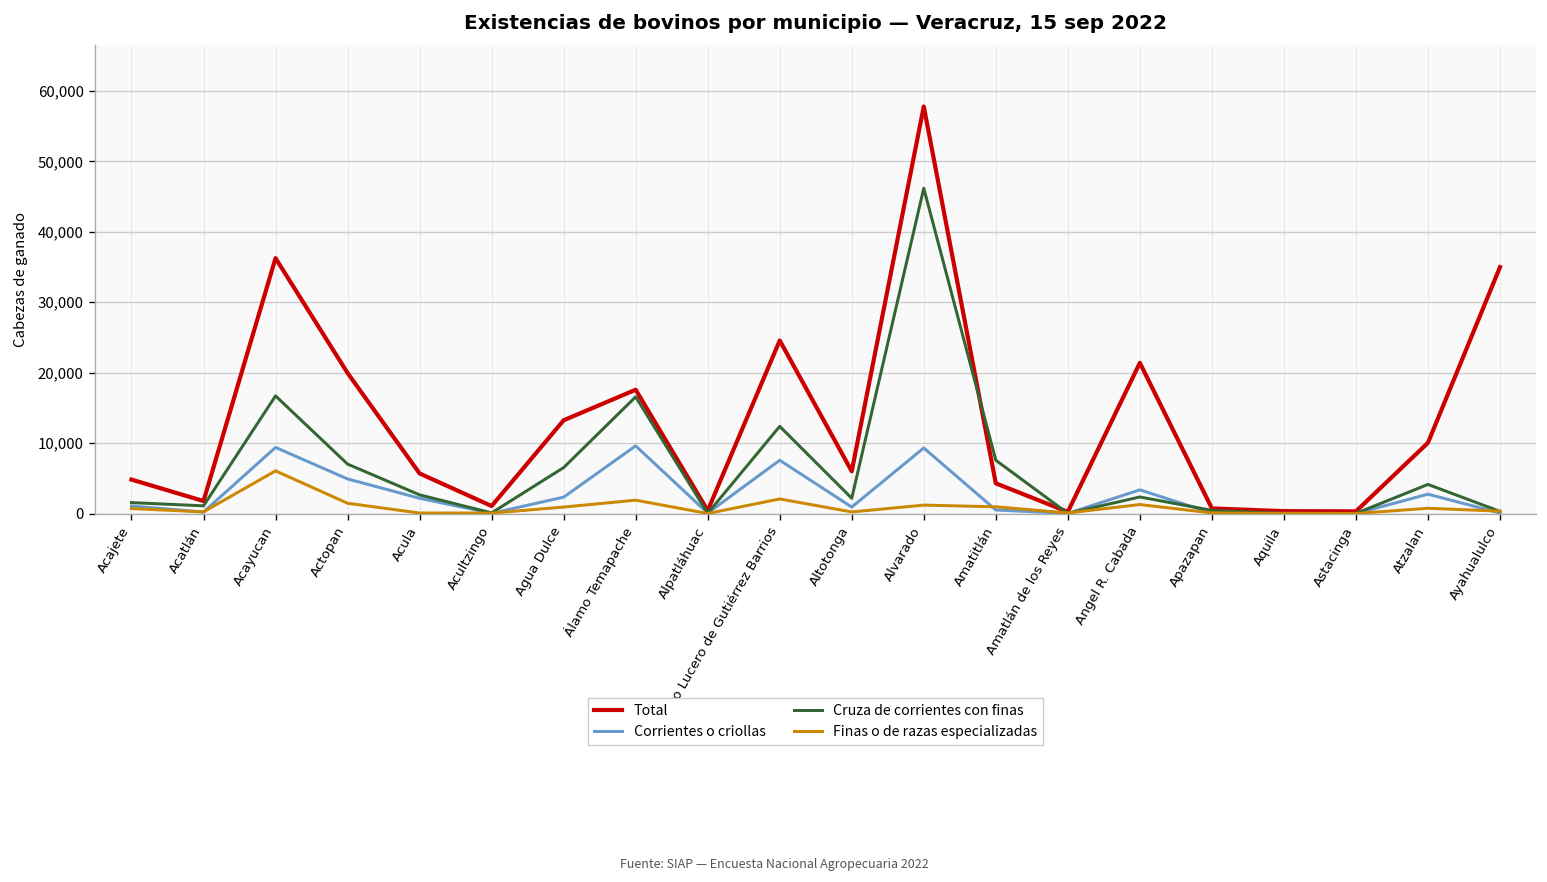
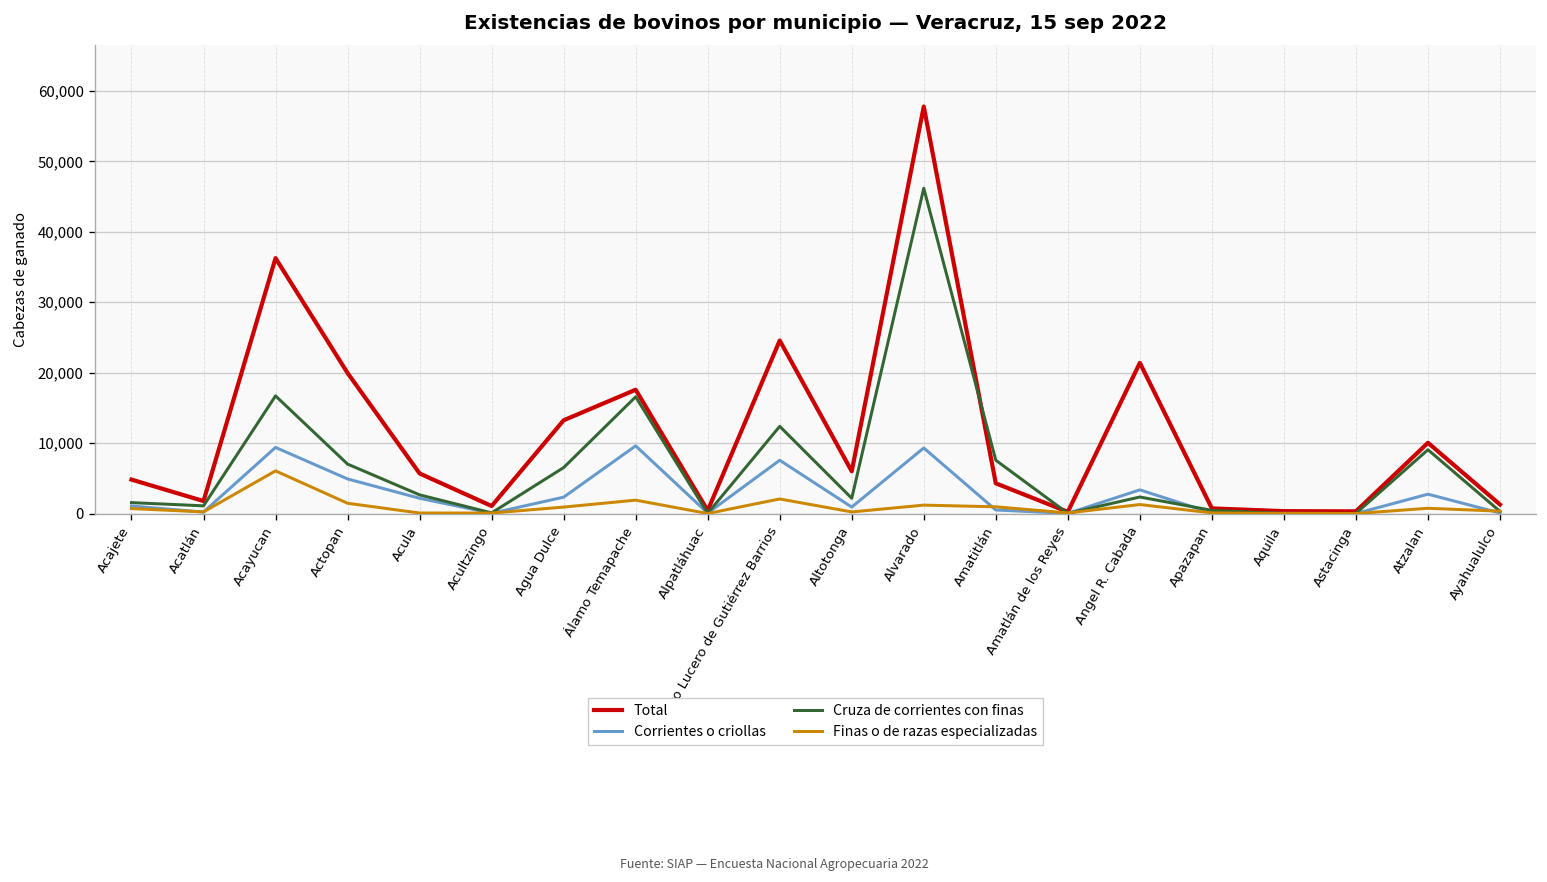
Cruza de corrientes con finas, Atzalan: 4,000 -> 9,000
Total, Ayahualulco: 35,000 -> 1,000
